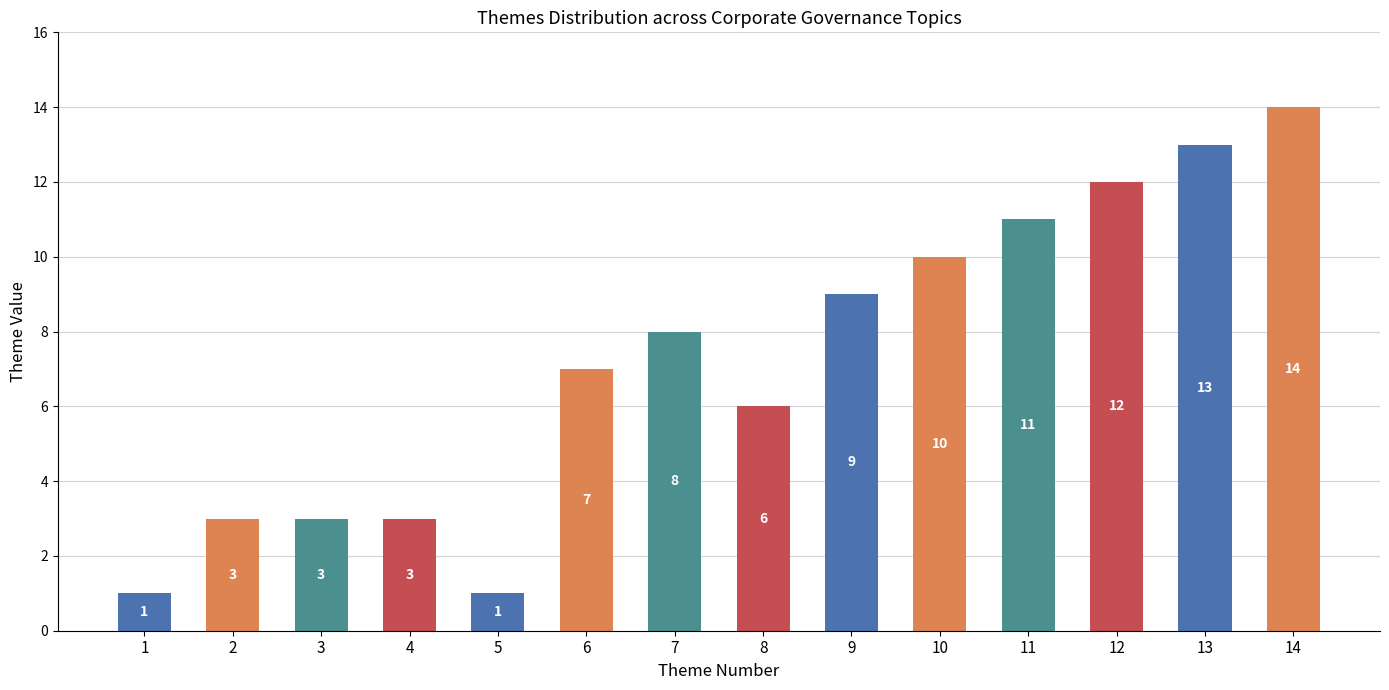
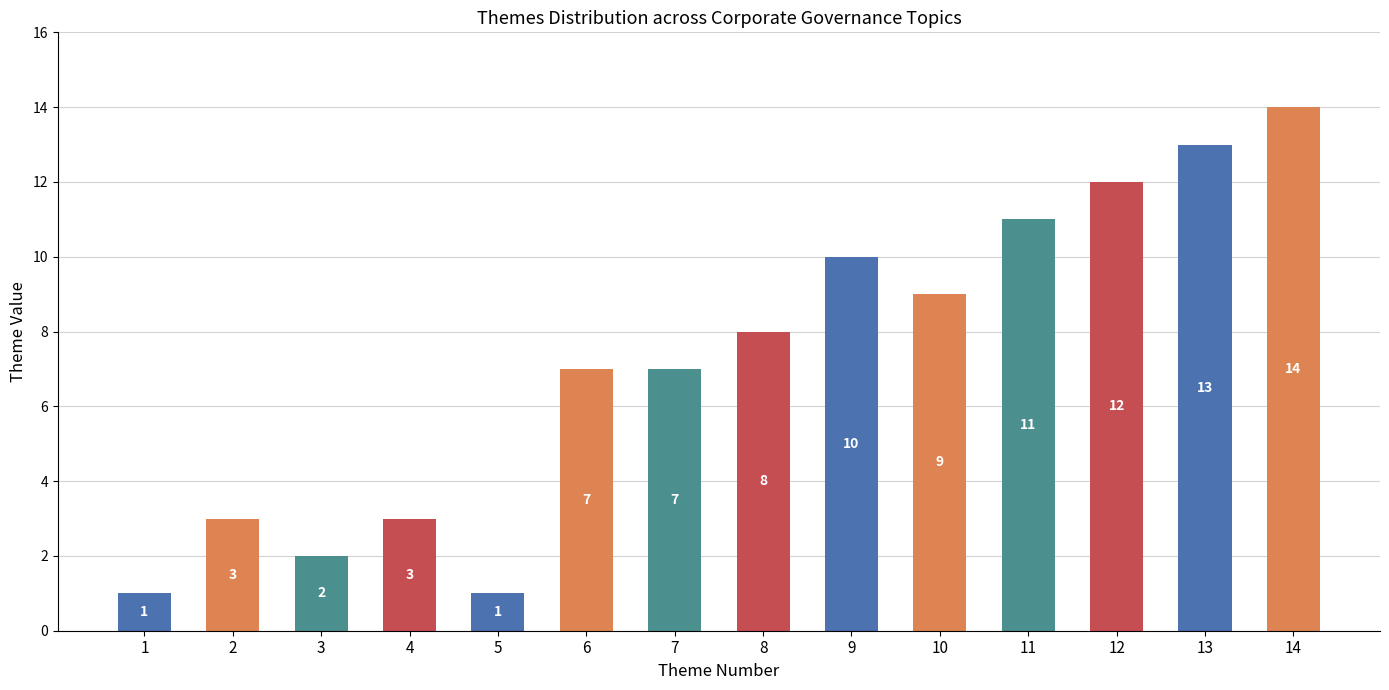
3: 3 -> 2
7: 8 -> 7
8: 6 -> 8
9: 9 -> 10
10: 10 -> 9
